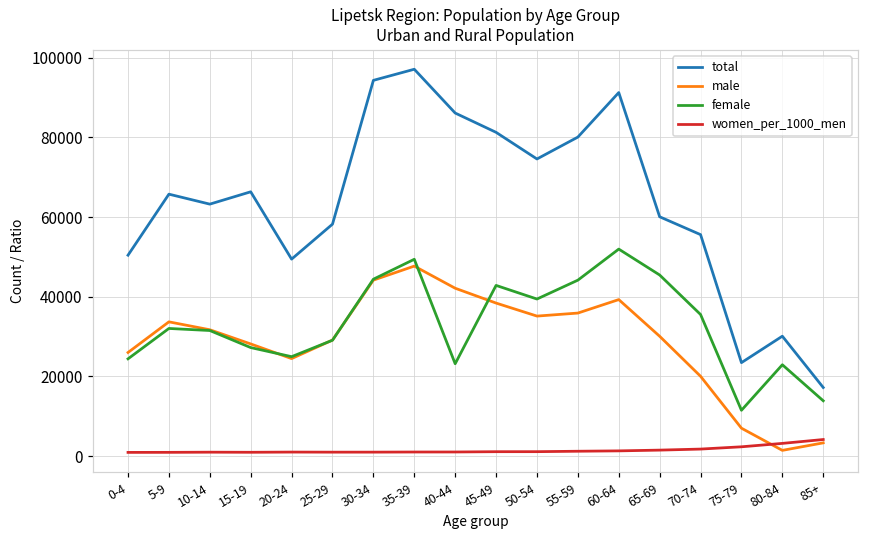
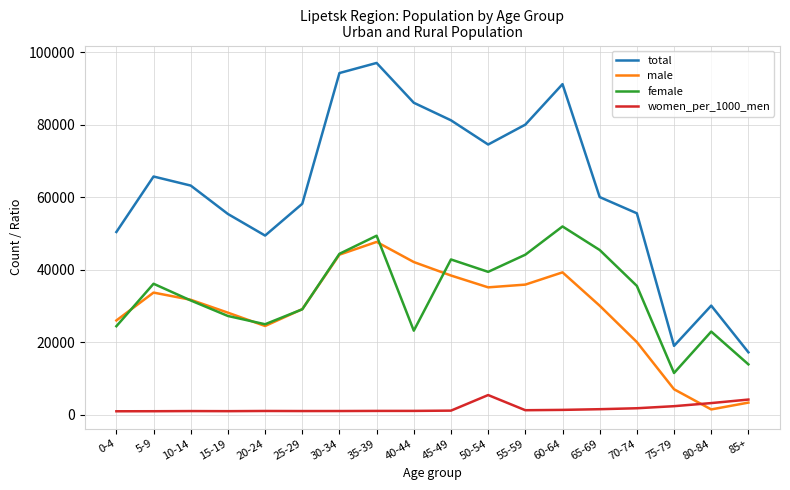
female, 5-9: 32000 -> 36000
total, 15-19: 66000 -> 55000
women_per_1000_men, 50-54: 1000 -> 5000
total, 75-79: 23000 -> 19000
